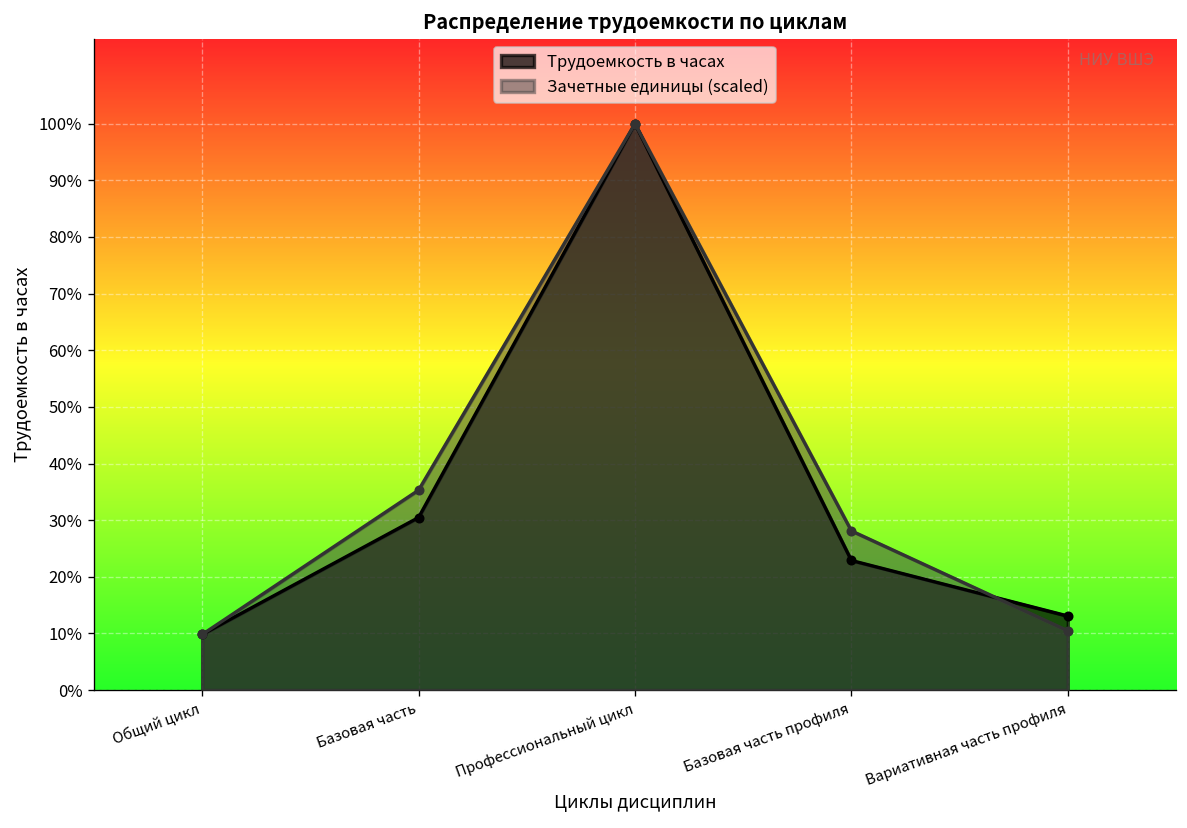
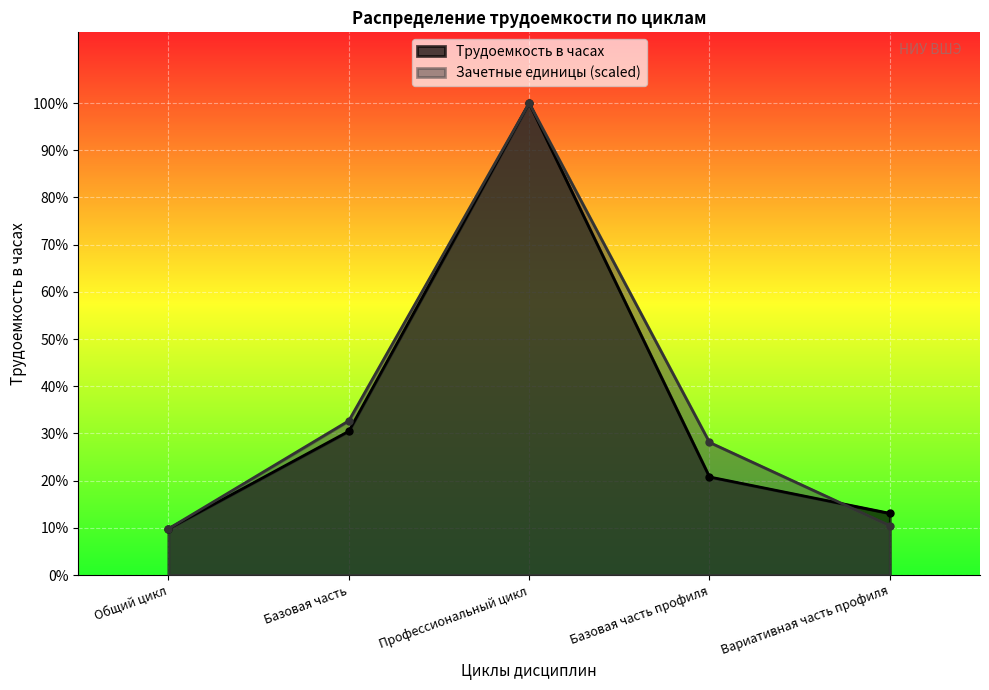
Зачетные единицы (scaled), Базовая часть: 35% -> 33%
Трудоемкость в часах, Базовая часть профиля: 23% -> 21%
